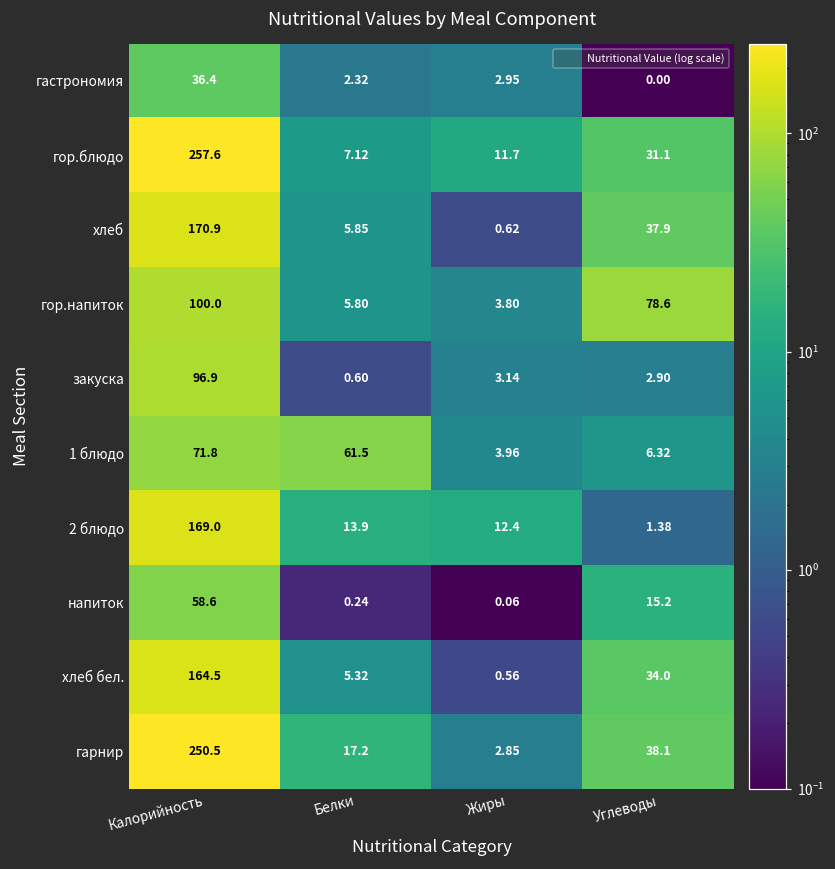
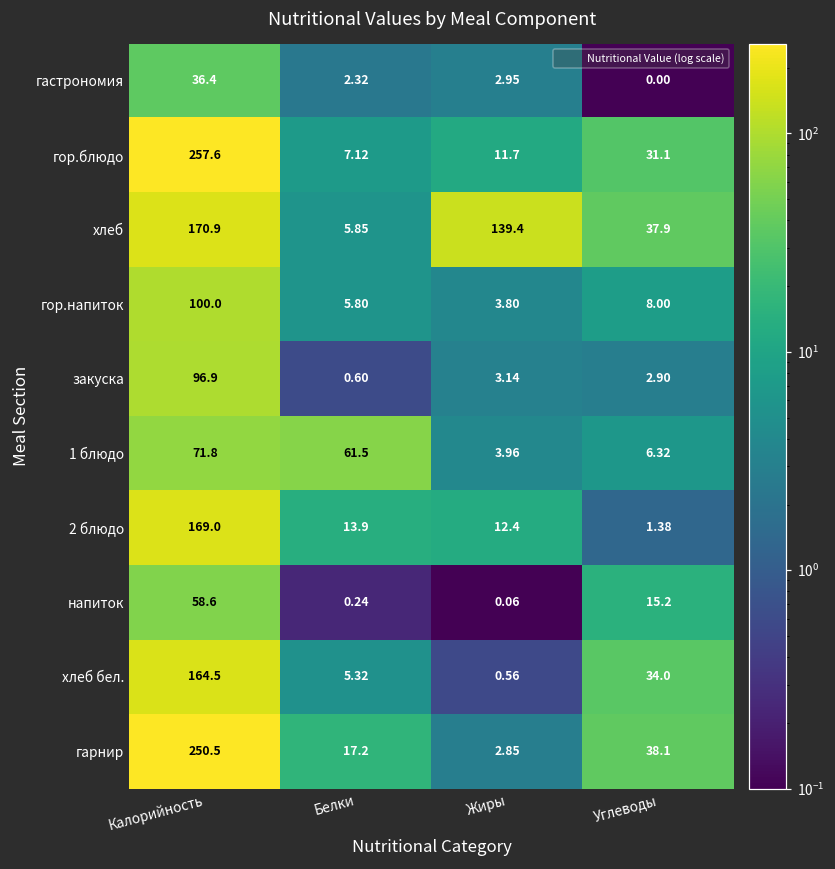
хлеб, Жиры: 0.62 -> 139.4
гор.напиток, Углеводы: 78.6 -> 8.00
